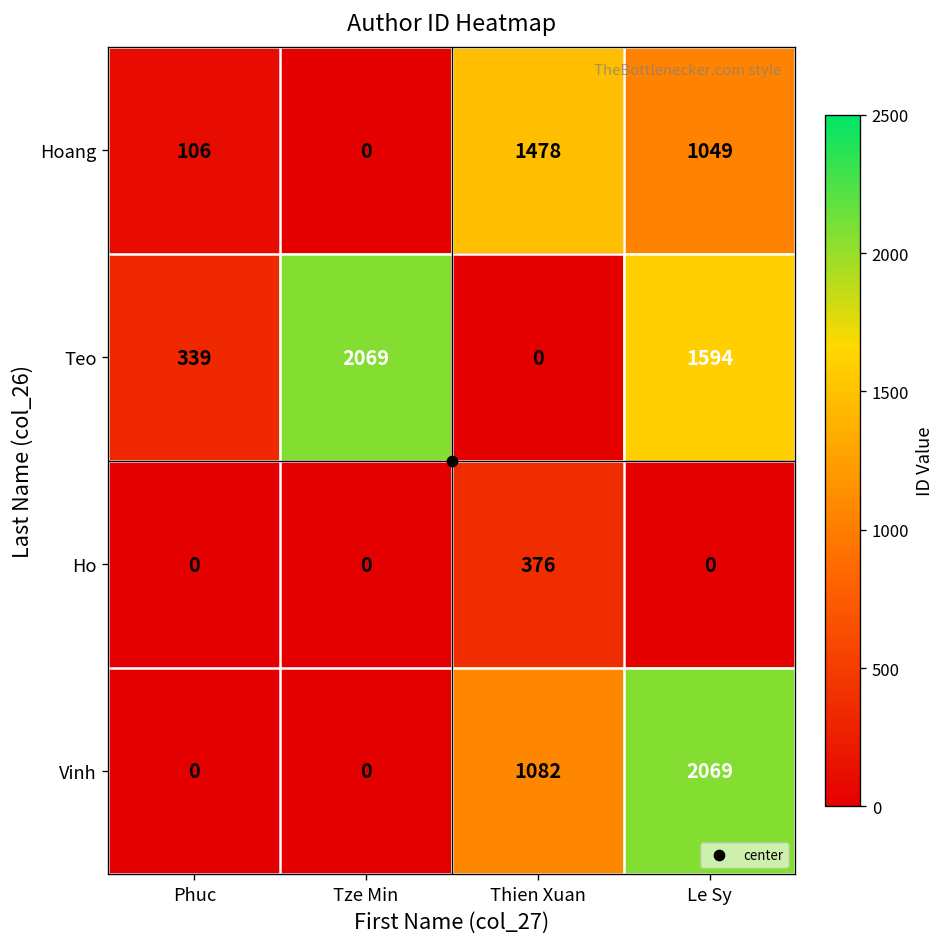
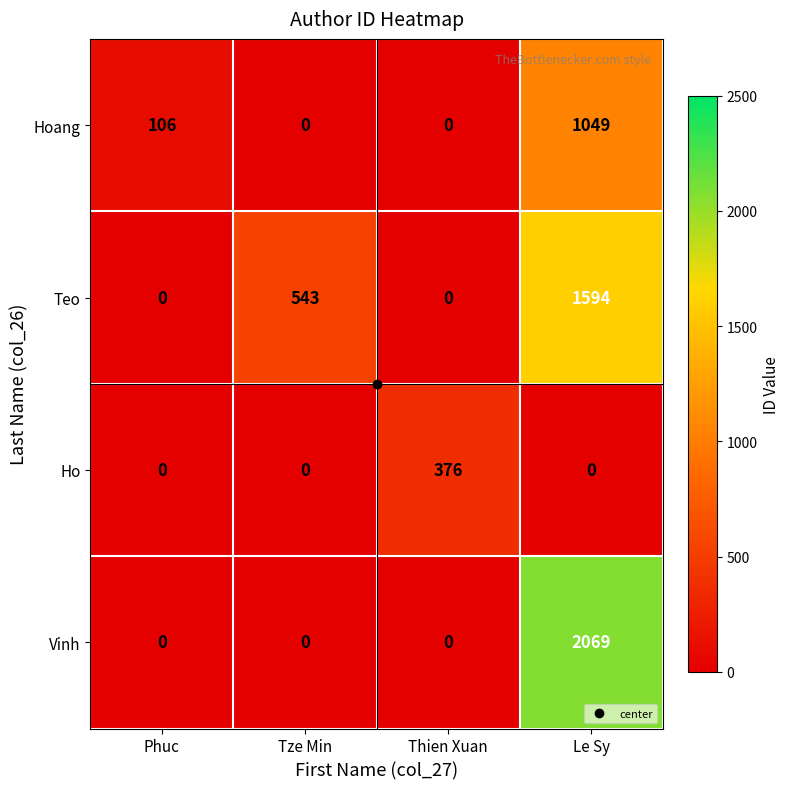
Hoang, Thien Xuan: 1478 -> 0
Teo, Phuc: 339 -> 0
Teo, Tze Min: 2069 -> 543
Vinh, Thien Xuan: 1082 -> 0
